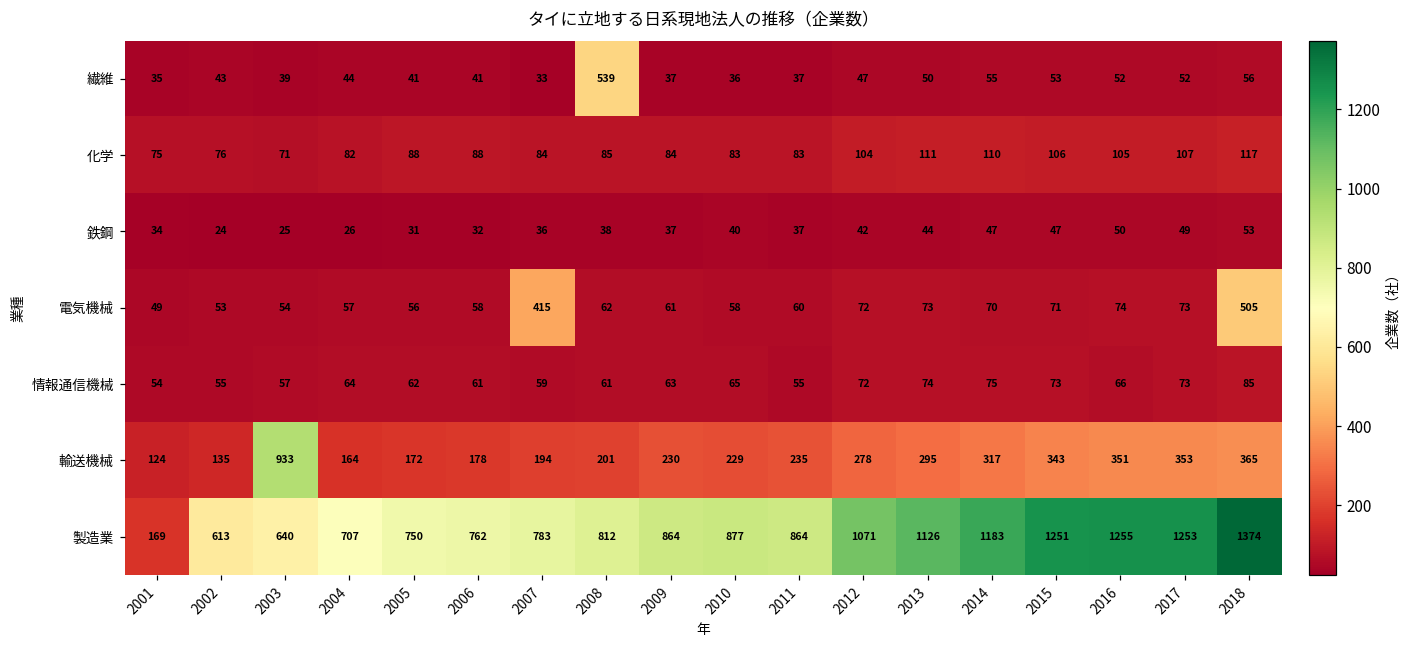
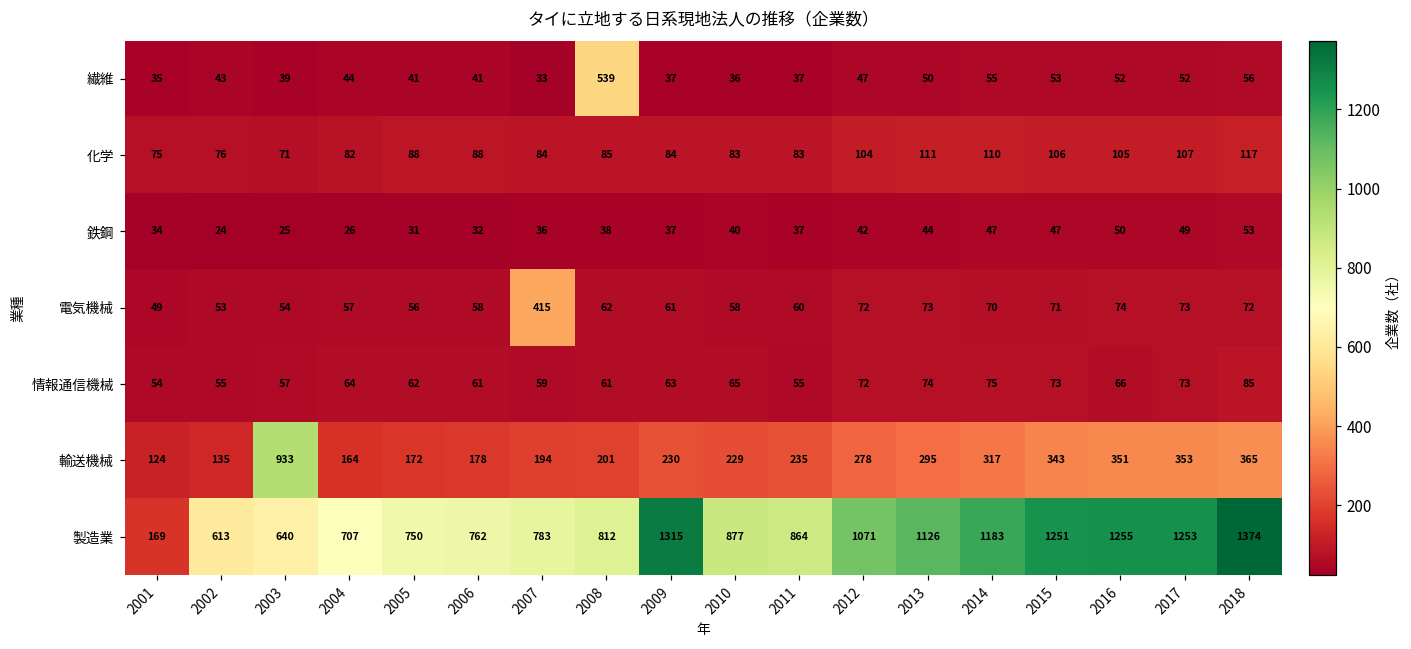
電気機械, 2018: 505 -> 72
製造業, 2009: 864 -> 1315
